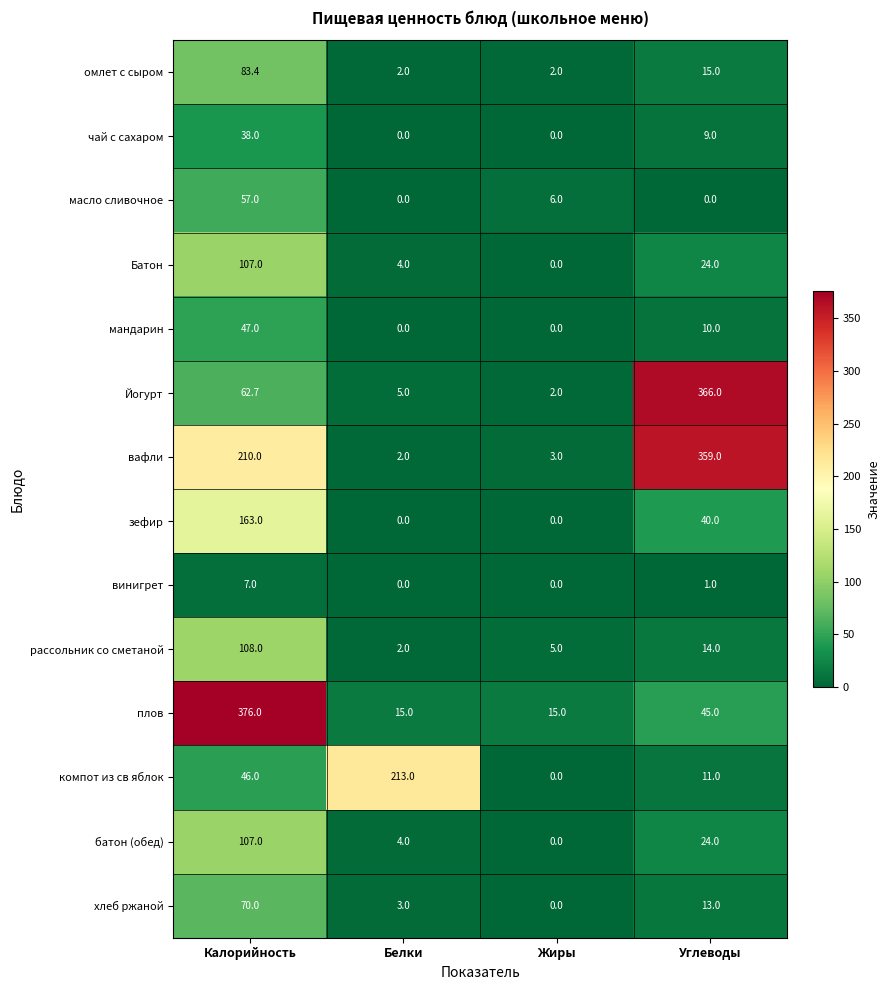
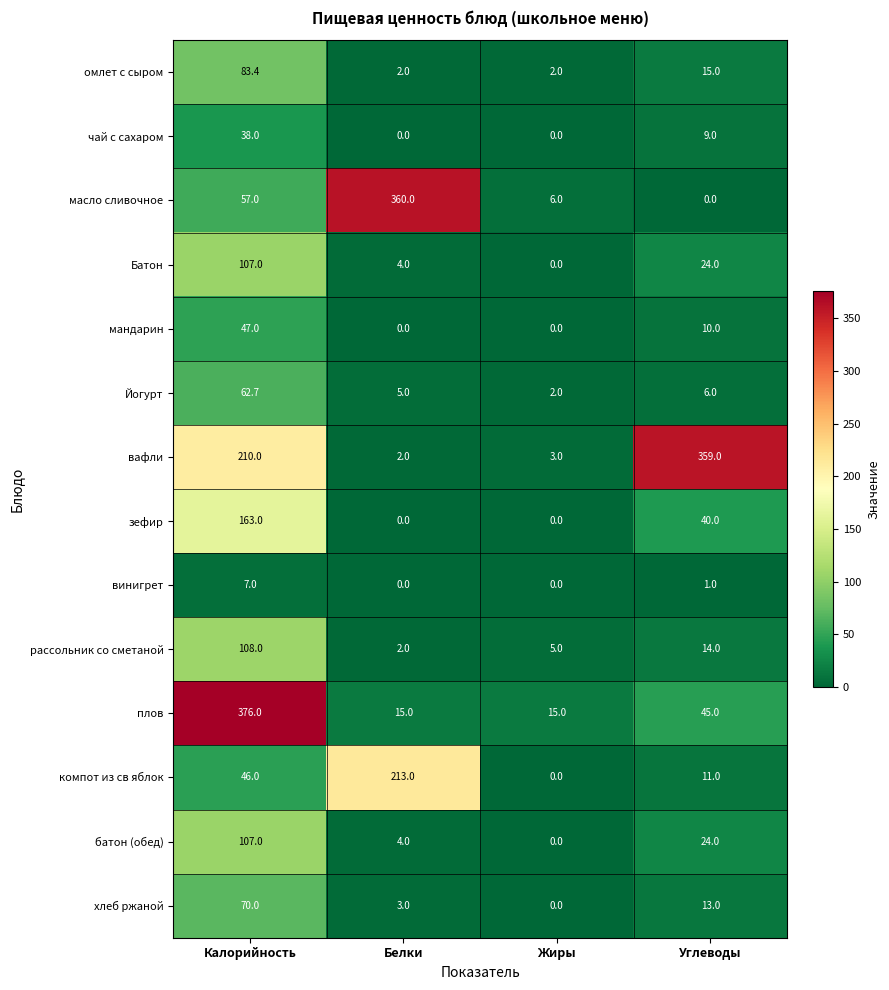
масло сливочное, Белки: 0.0 -> 360.0
Йогурт, Углеводы: 366.0 -> 6.0
